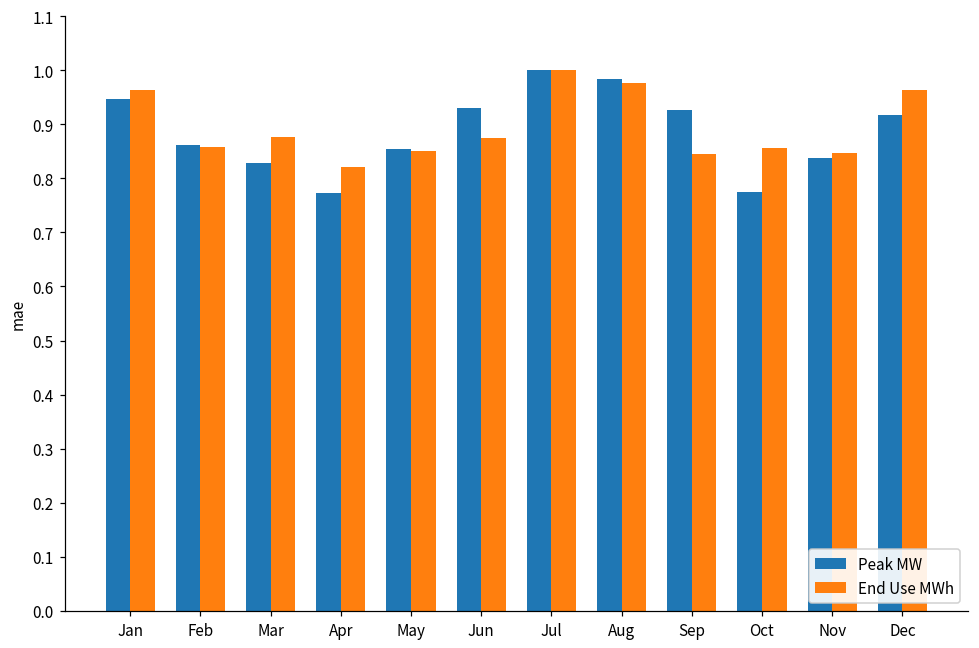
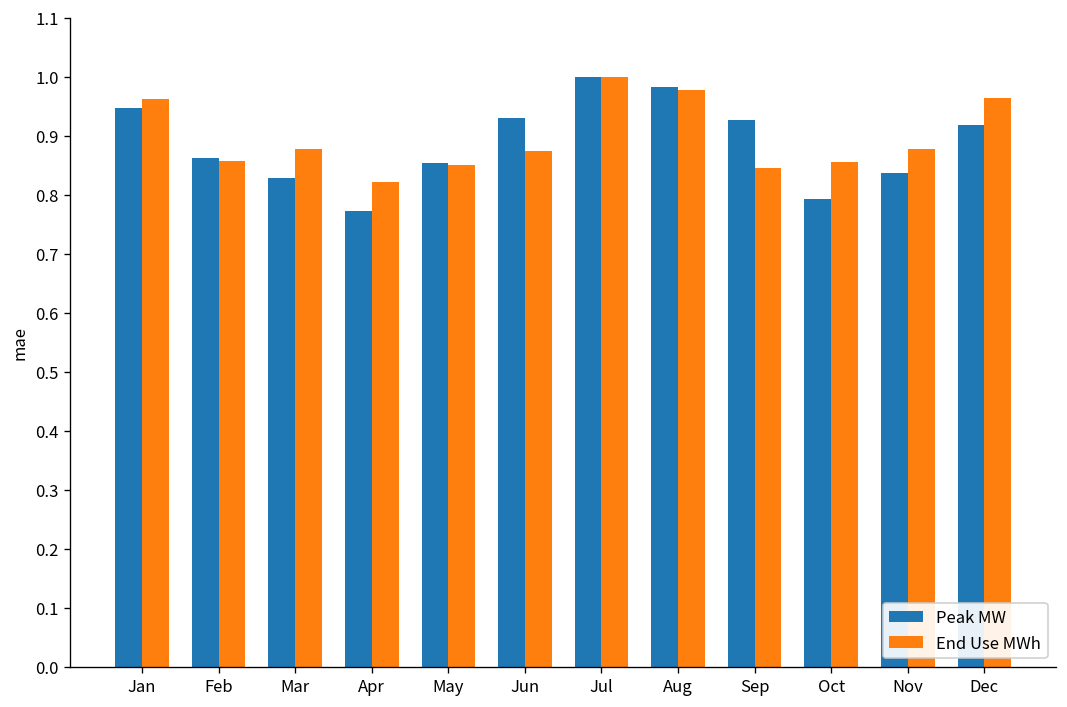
Peak MW, Oct: 0.77 -> 0.79
End Use MWh, Nov: 0.85 -> 0.88
